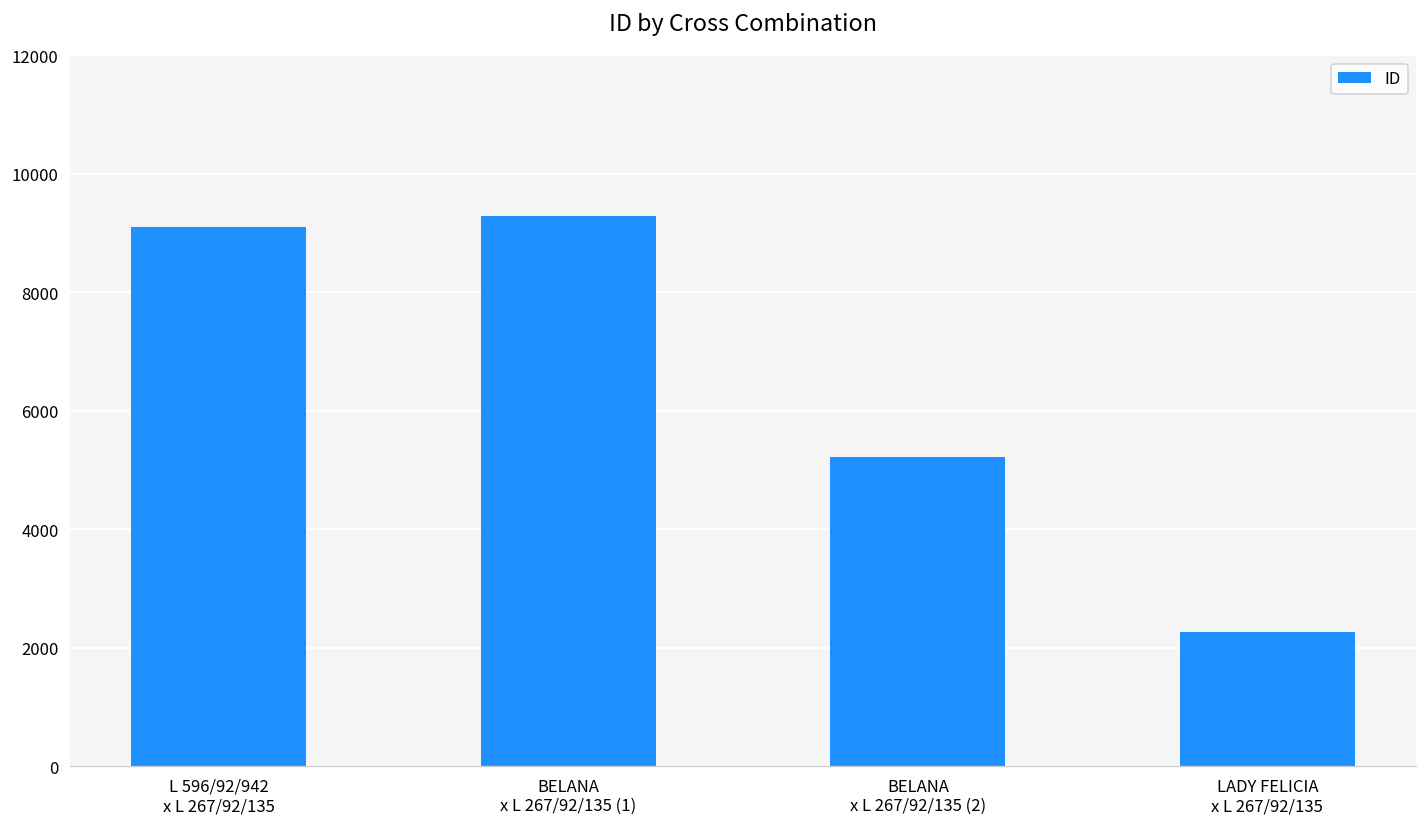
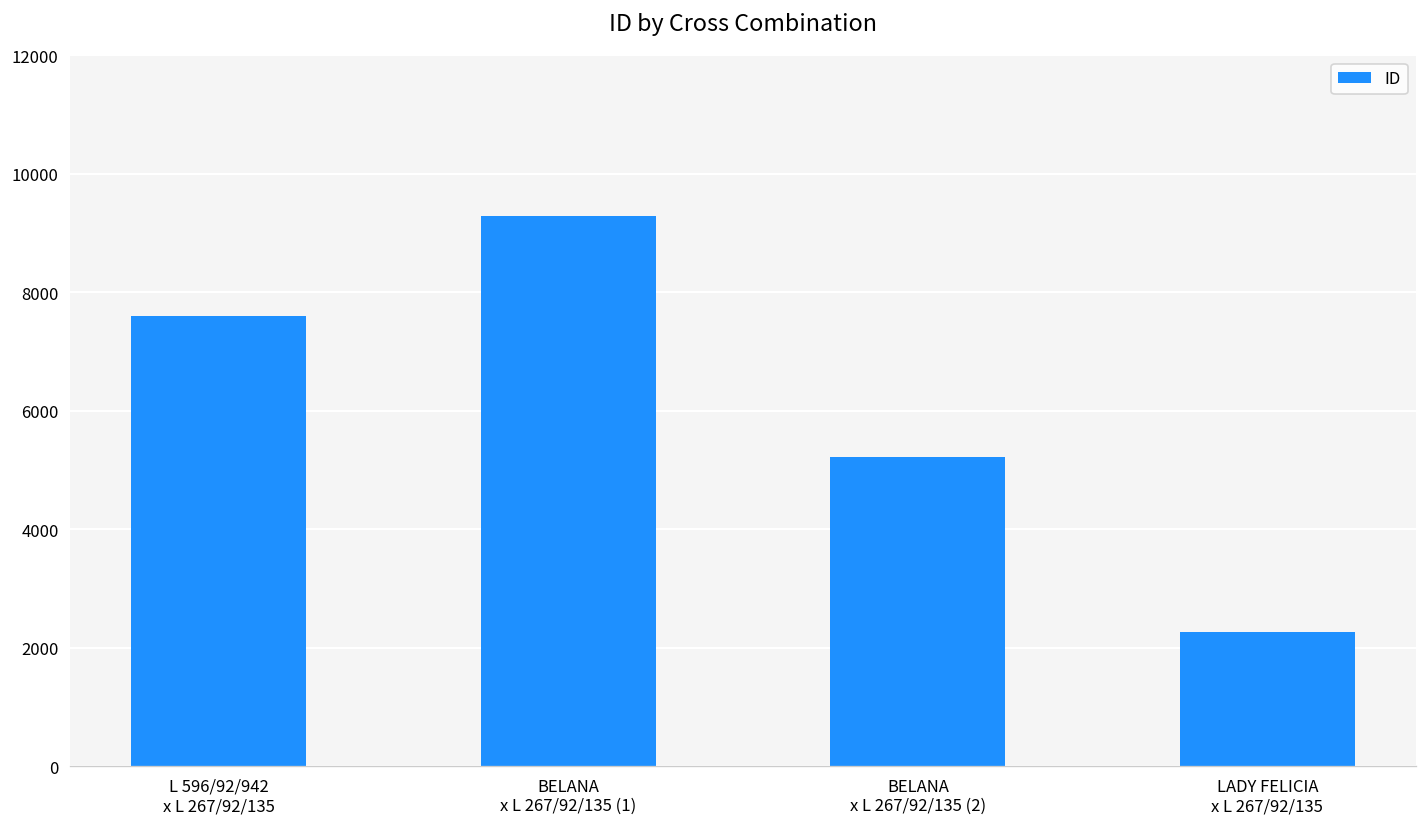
L 596/92/942 x L 267/92/135: 9100 -> 7600
